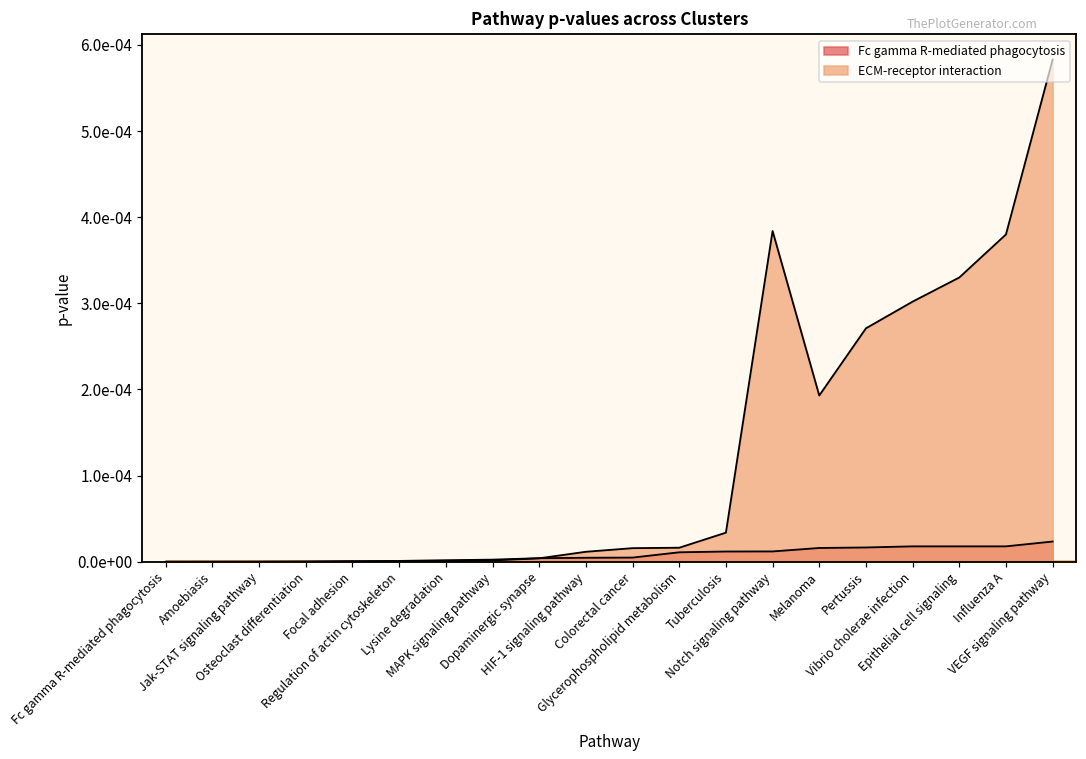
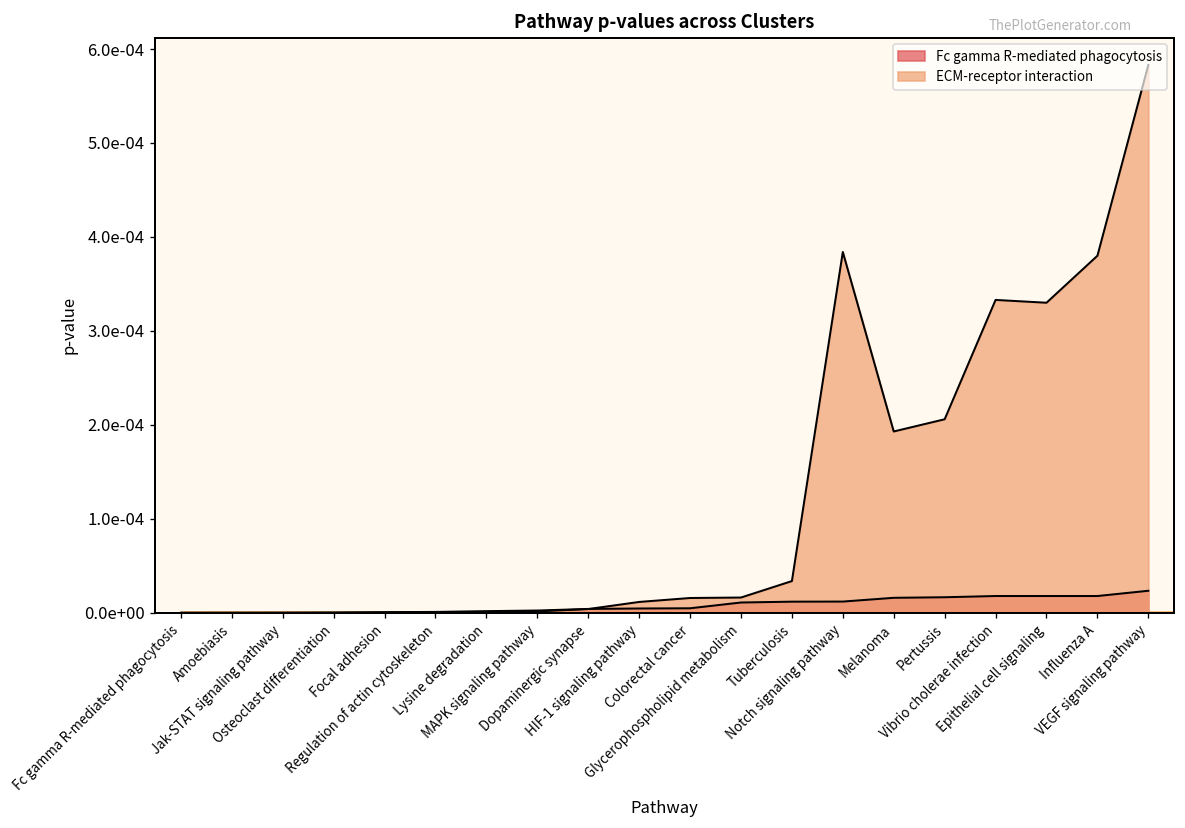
ECM-receptor interaction, Pertussis: 0.00027 -> 0.00021
ECM-receptor interaction, Vibrio cholerae infection: 0.00030 -> 0.00033
